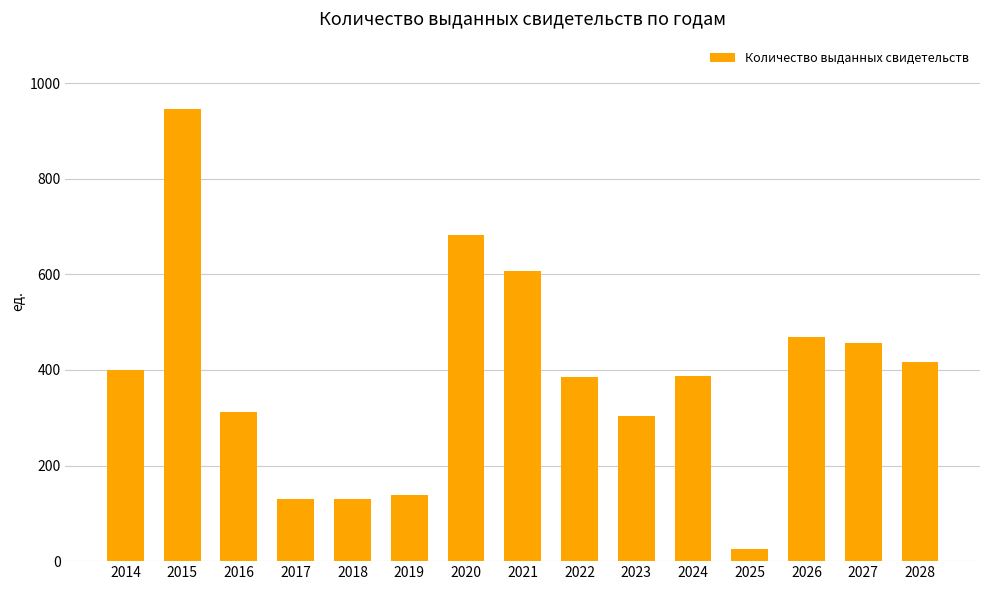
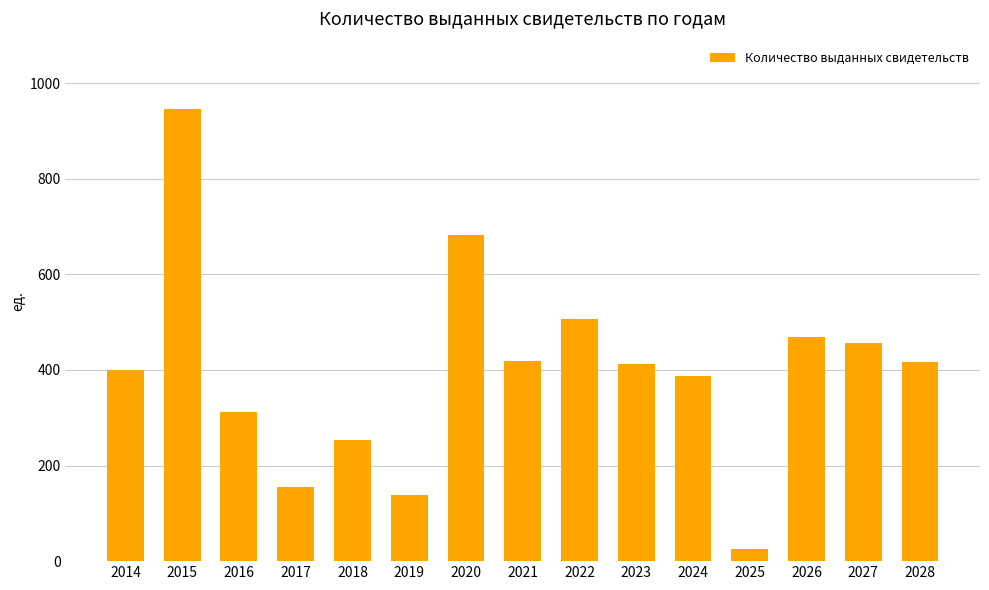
2017: 130 -> 160
2018: 130 -> 250
2021: 610 -> 420
2022: 390 -> 510
2023: 300 -> 410
